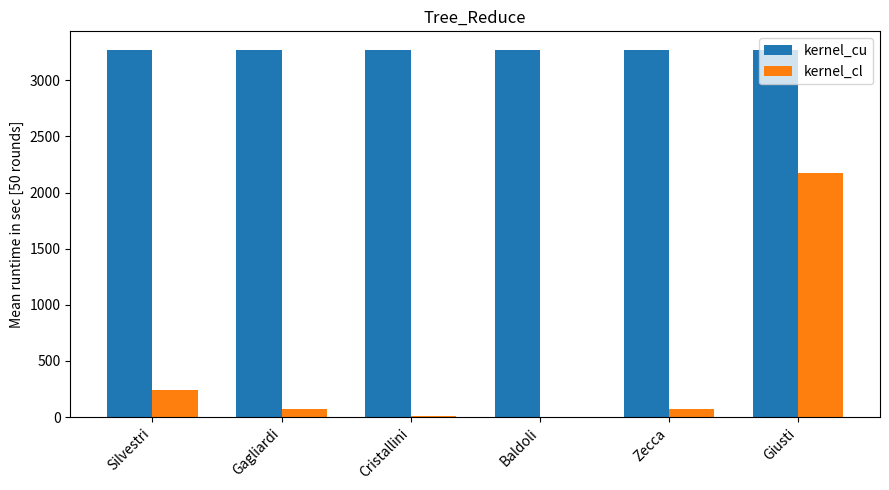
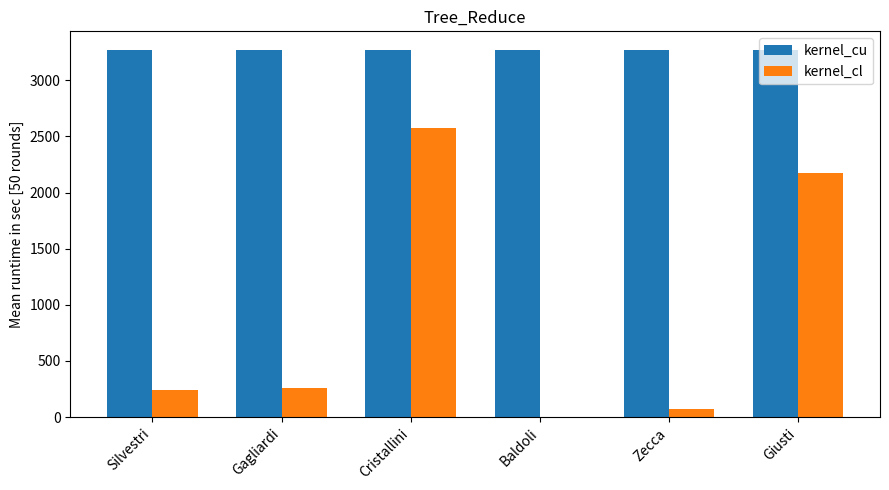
kernel_cl, Gagliardi: 70 -> 260
kernel_cl, Cristallini: 10 -> 2570
